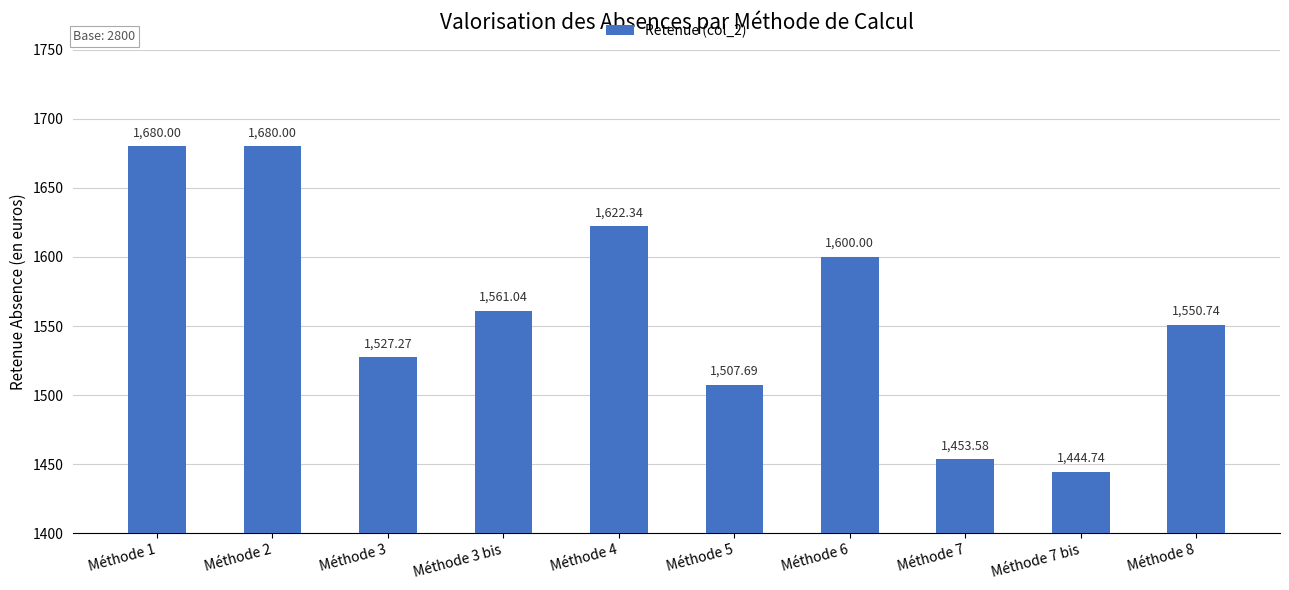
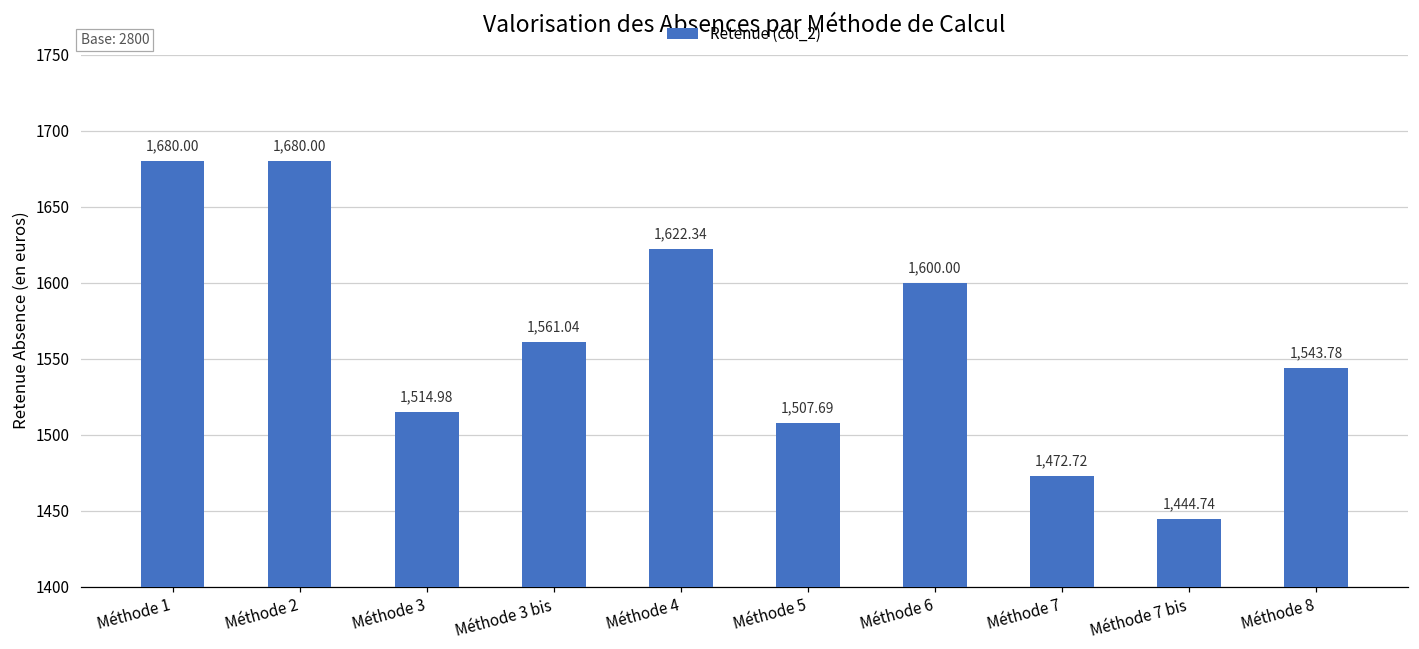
Méthode 3: 1,527.27 -> 1,514.98
Méthode 7: 1,453.58 -> 1,472.72
Méthode 8: 1,550.74 -> 1,543.78
